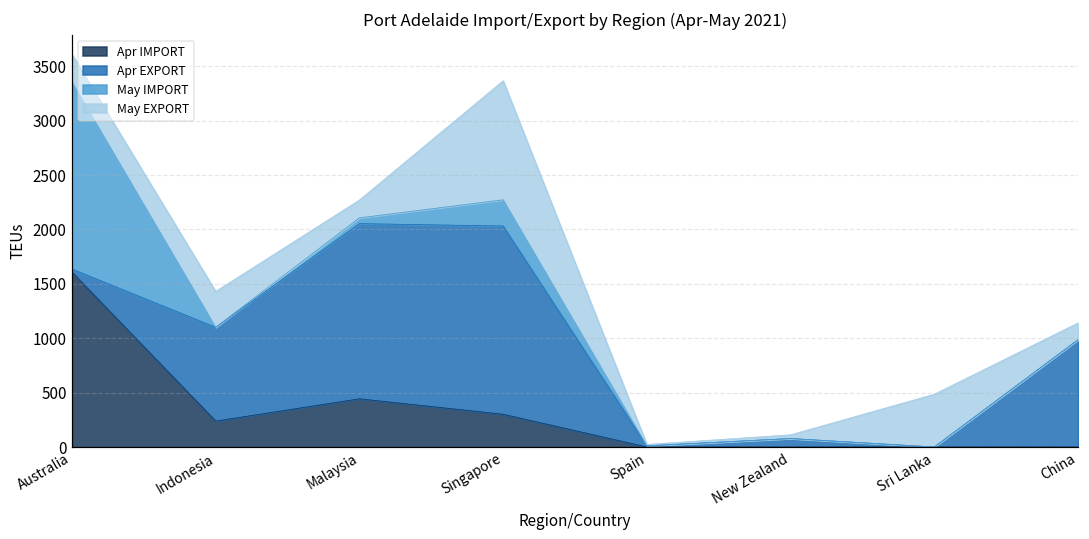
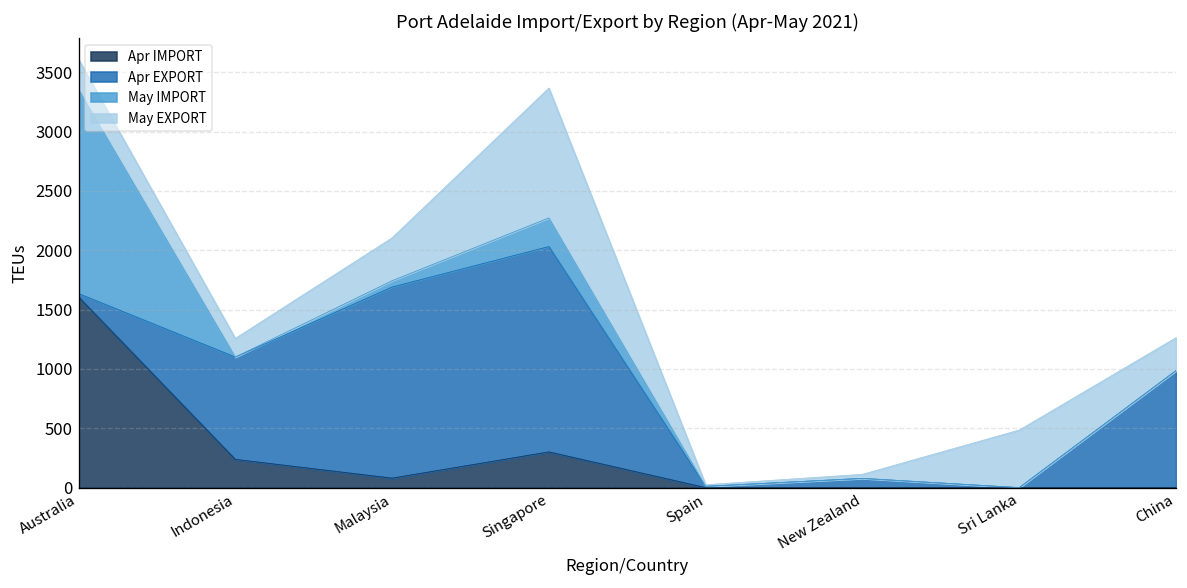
May EXPORT, Indonesia: 300 -> 200
Apr IMPORT, Malaysia: 400 -> 100
May EXPORT, Malaysia: 200 -> 400
May EXPORT, China: 200 -> 300
